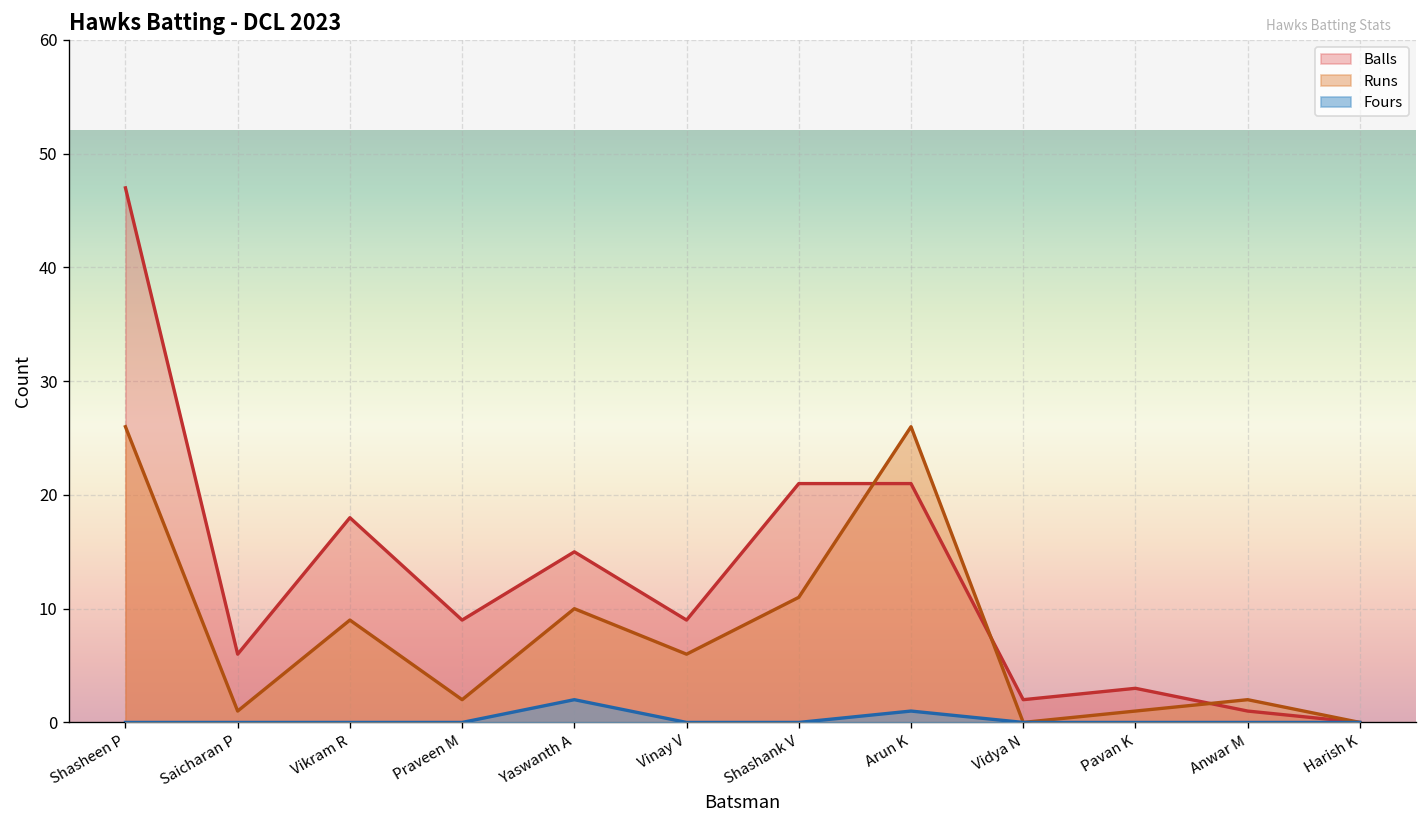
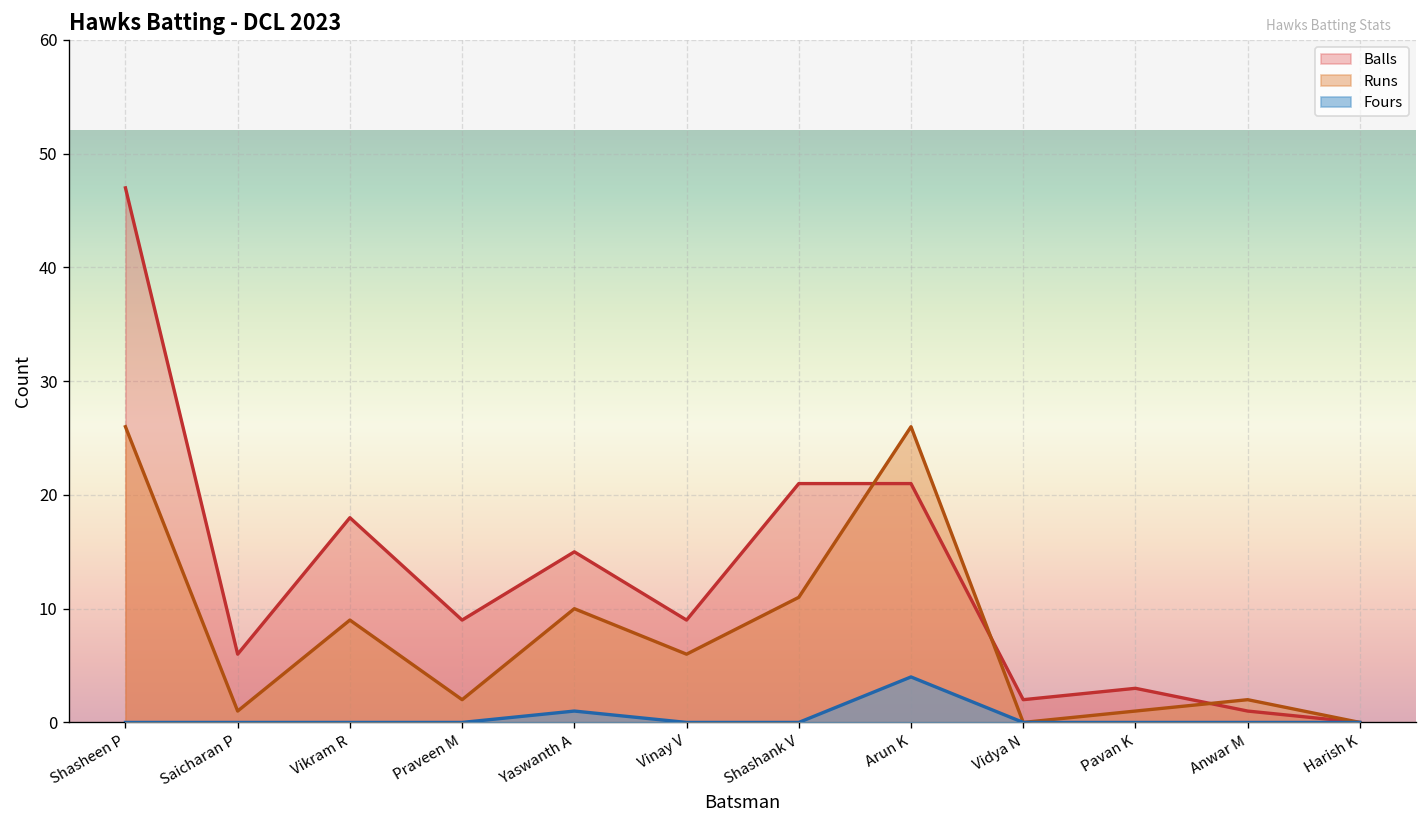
Fours, Yaswanth A: 2 -> 1
Fours, Arun K: 1 -> 4
